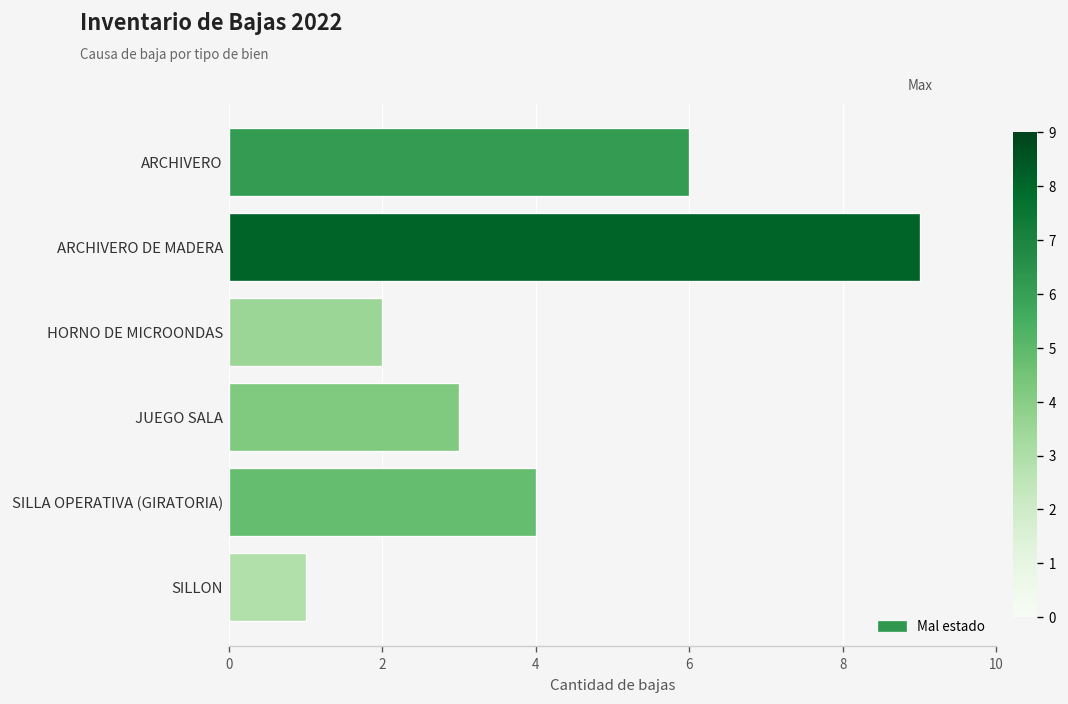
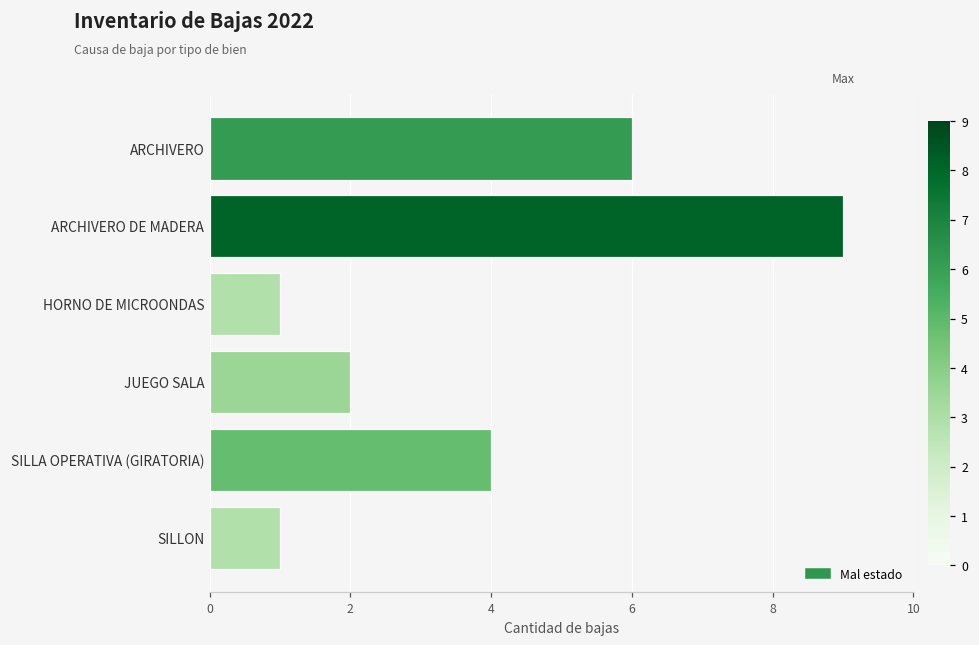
HORNO DE MICROONDAS: 2 -> 1
JUEGO SALA: 3 -> 2
